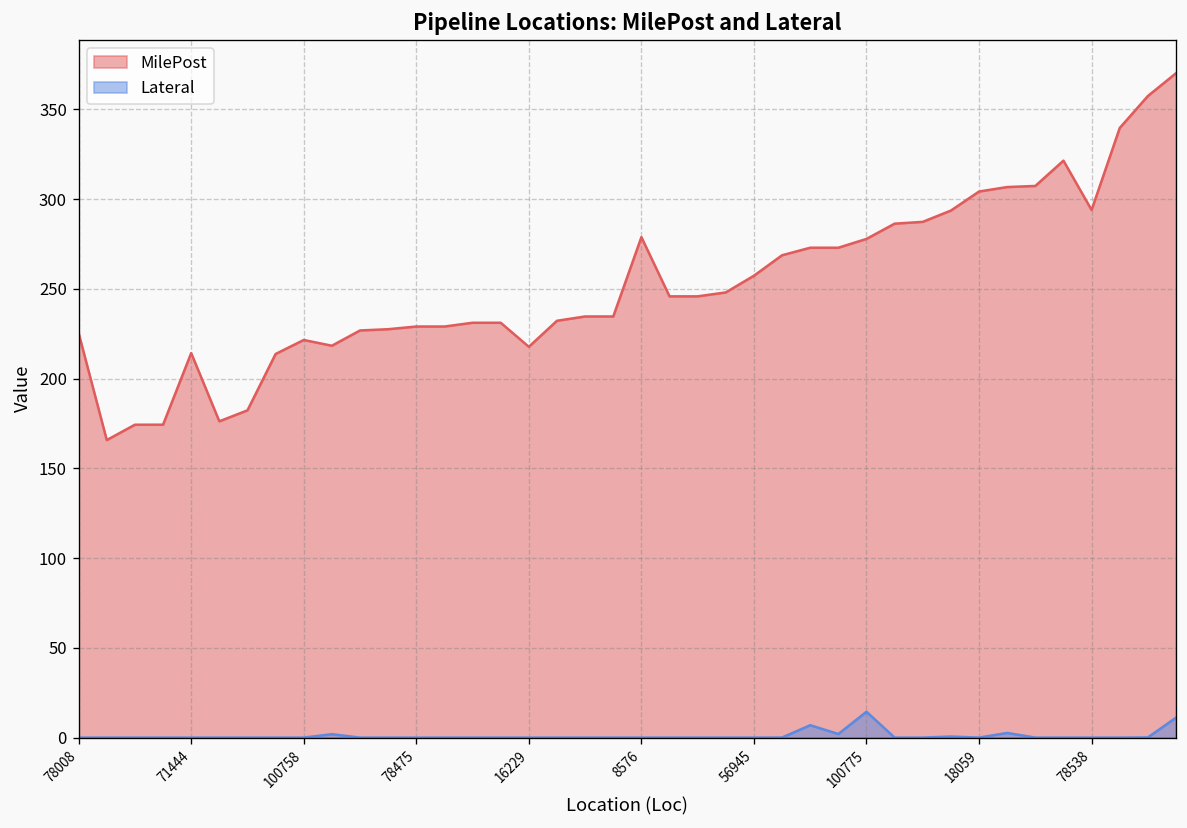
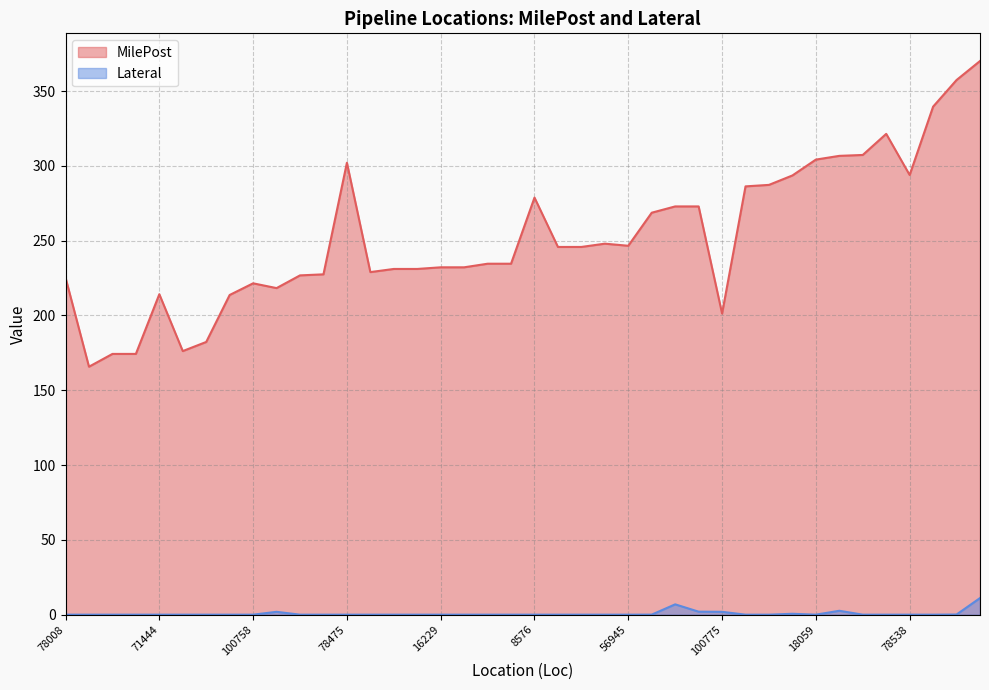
MilePost, 78475: 229 -> 302
MilePost, 16229: 218 -> 232
MilePost, 56945: 257 -> 247
MilePost, 100775: 278 -> 201
Lateral, 100775: 14 -> 2
